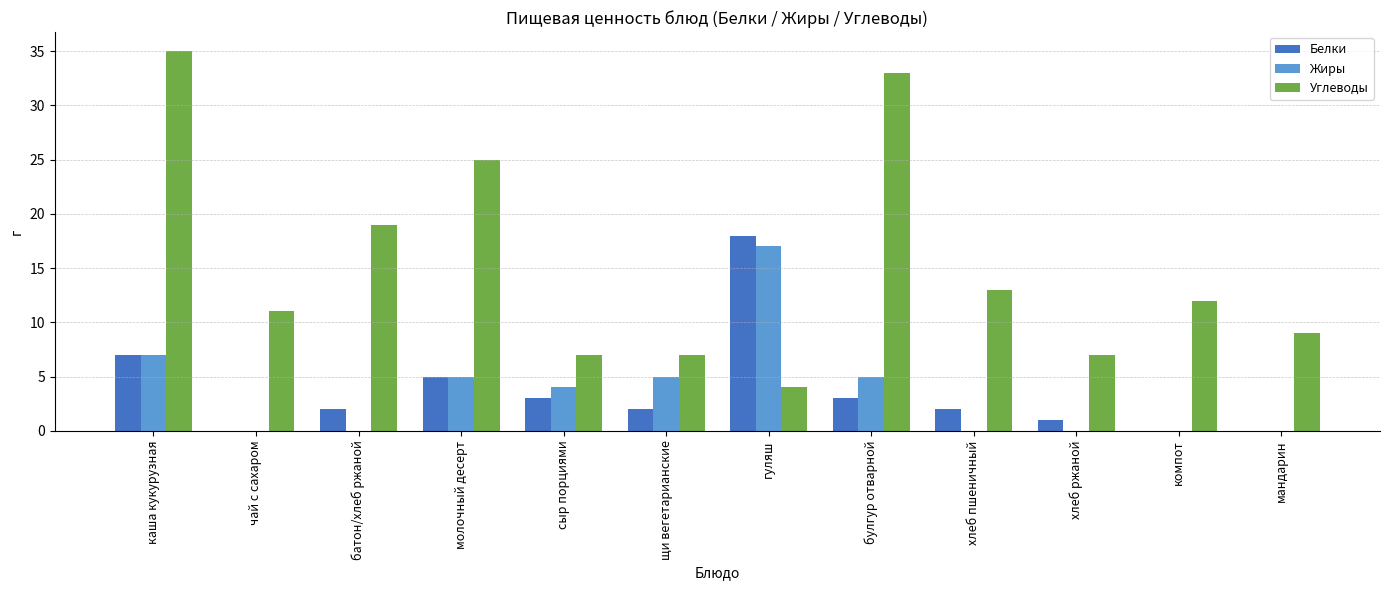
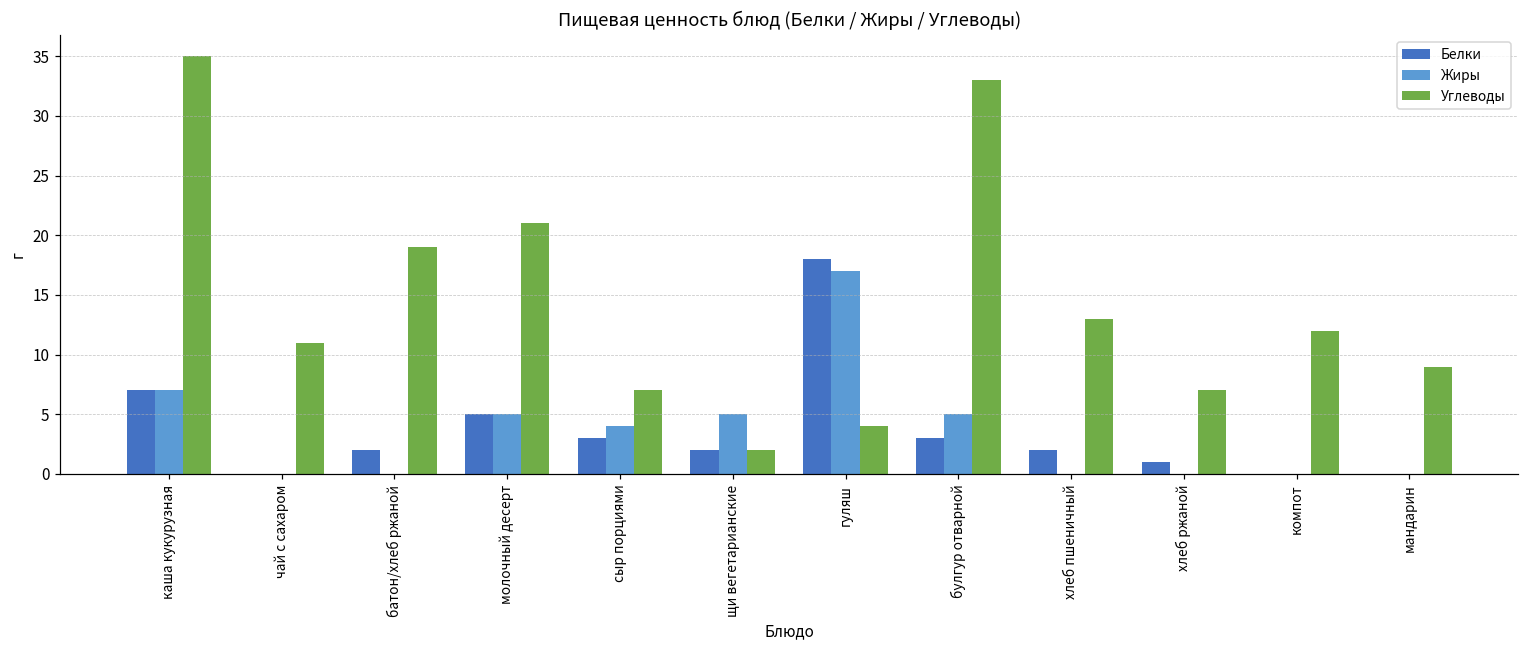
Углеводы, молочный десерт: 25 -> 21
Углеводы, щи вегетарианские: 7 -> 2
